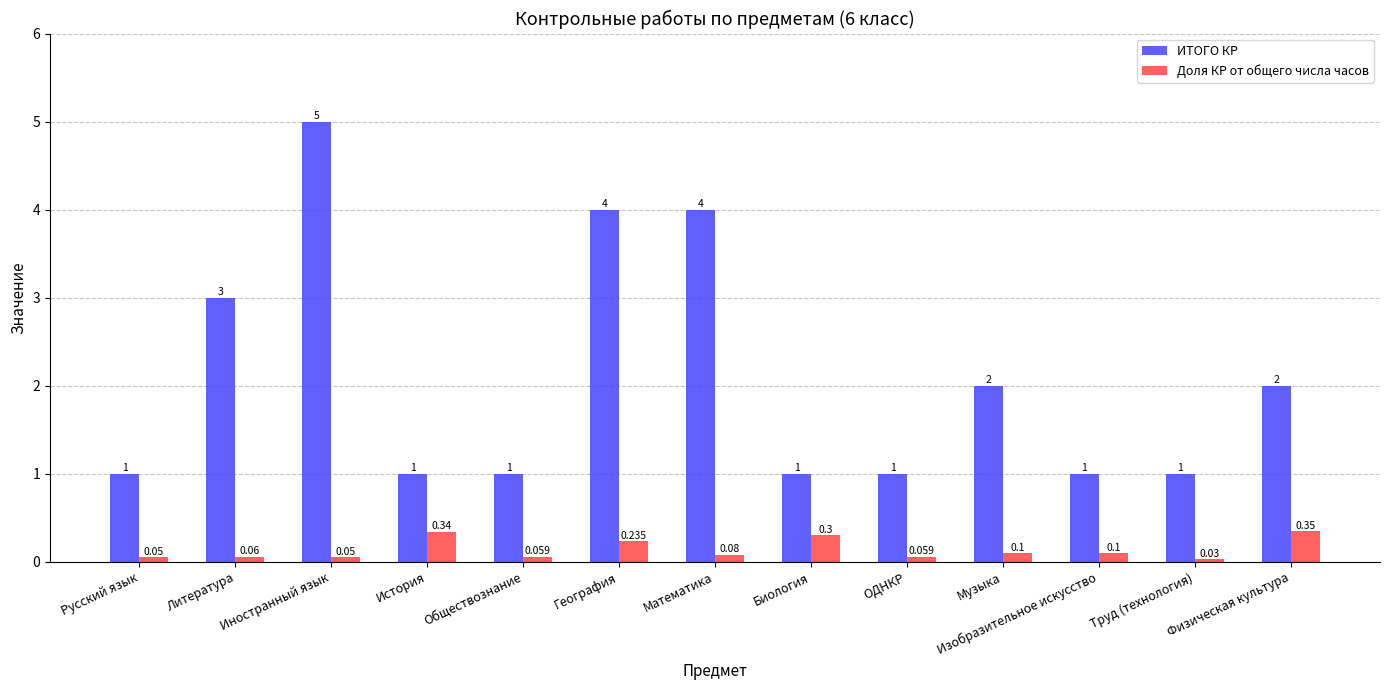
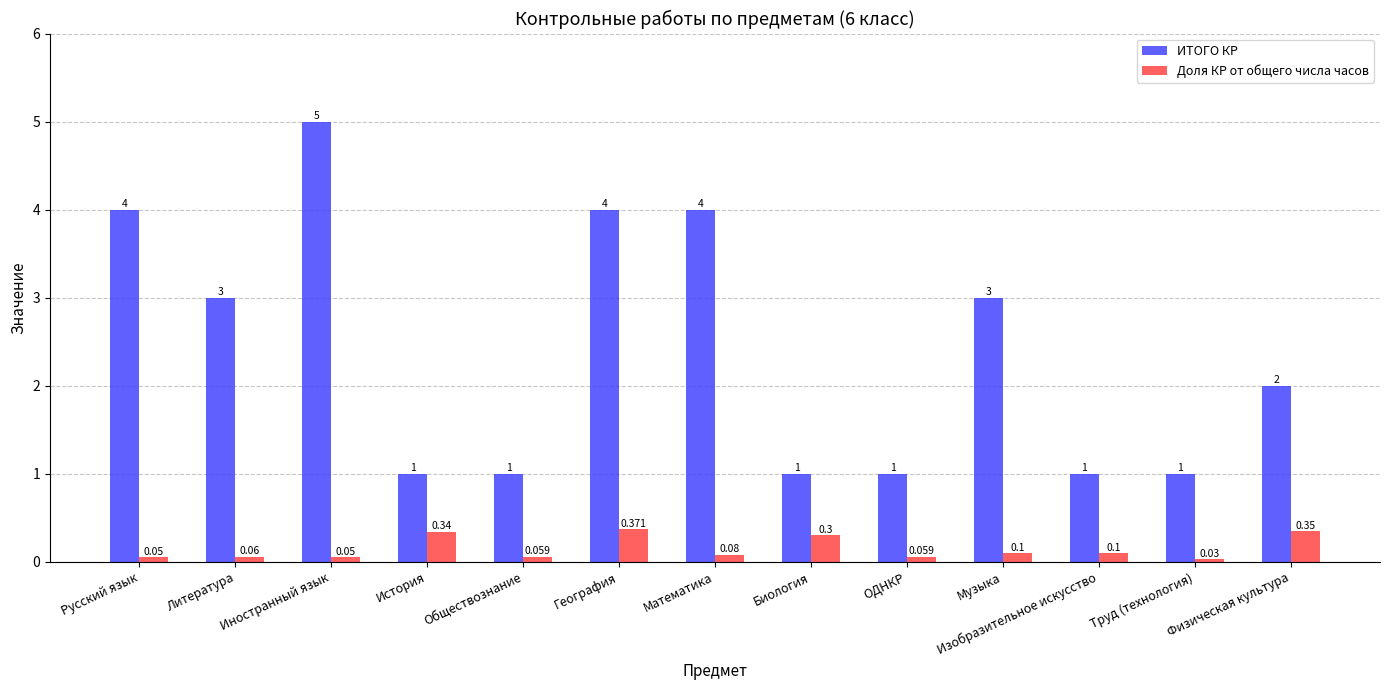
ИТОГО КР, Русский язык: 1 -> 4
Доля КР от общего числа часов, География: 0.235 -> 0.371
ИТОГО КР, Музыка: 2 -> 3
